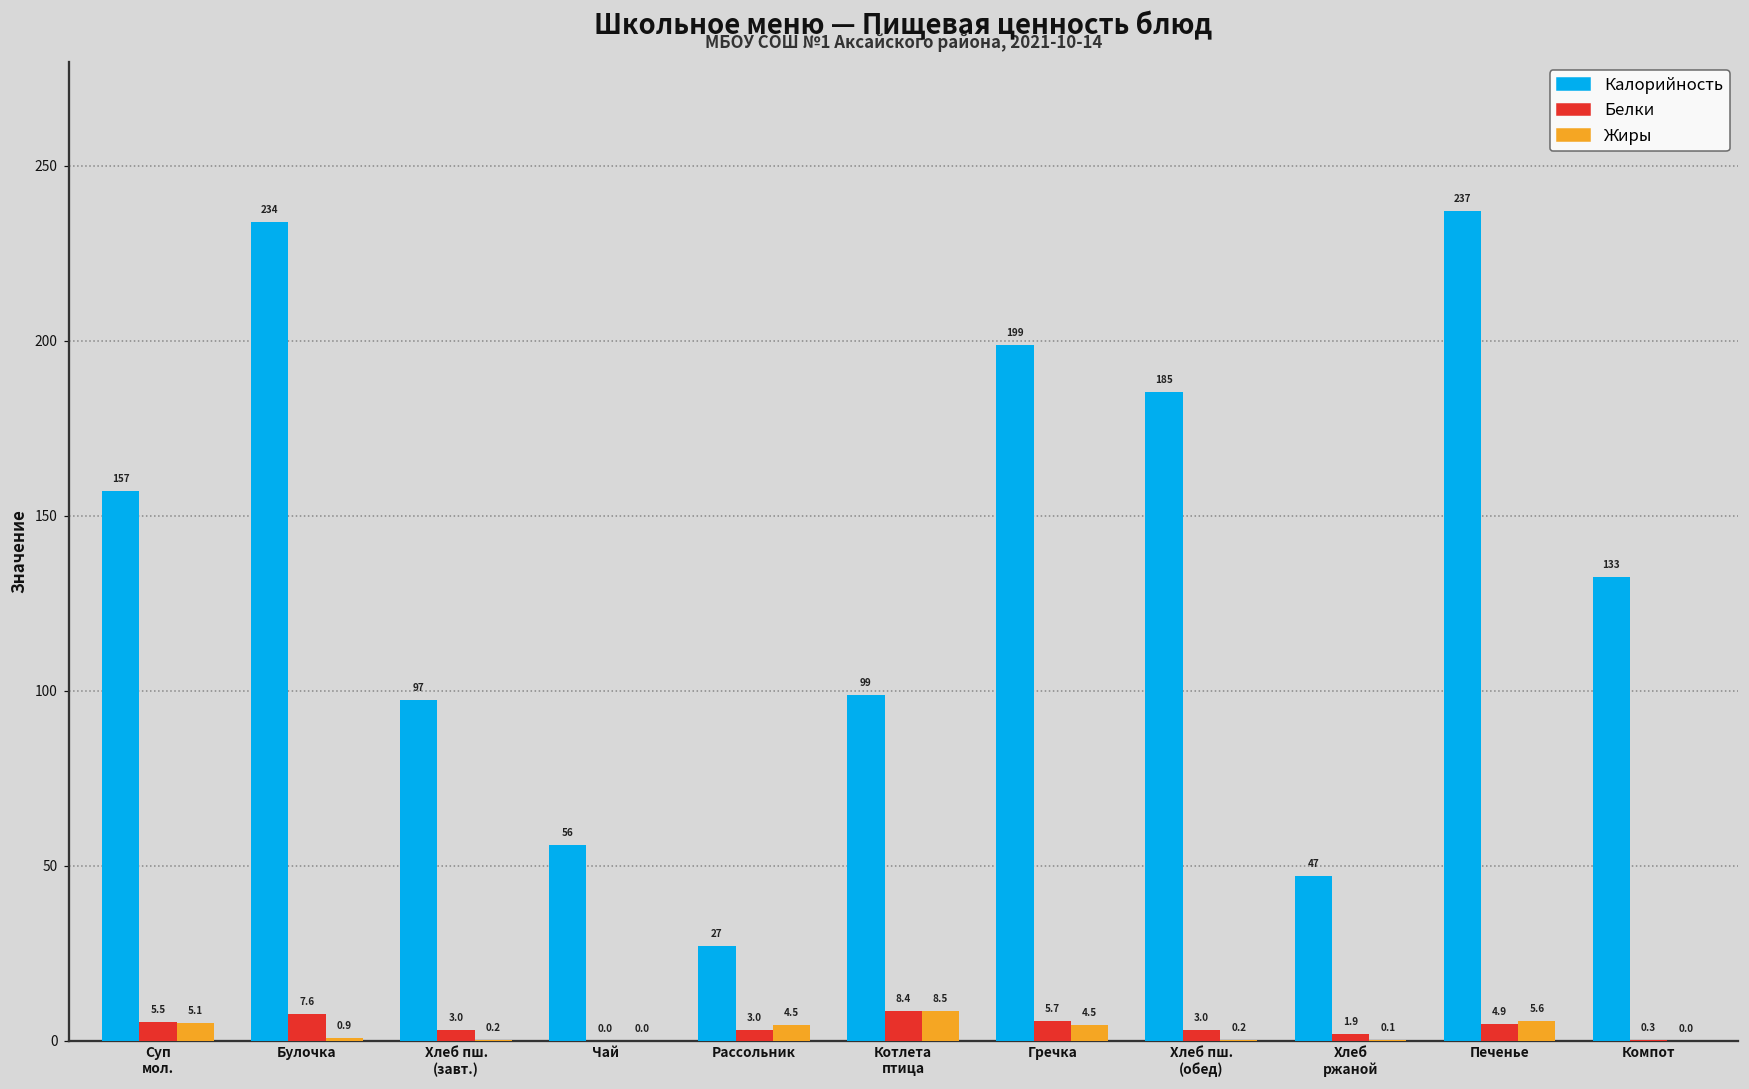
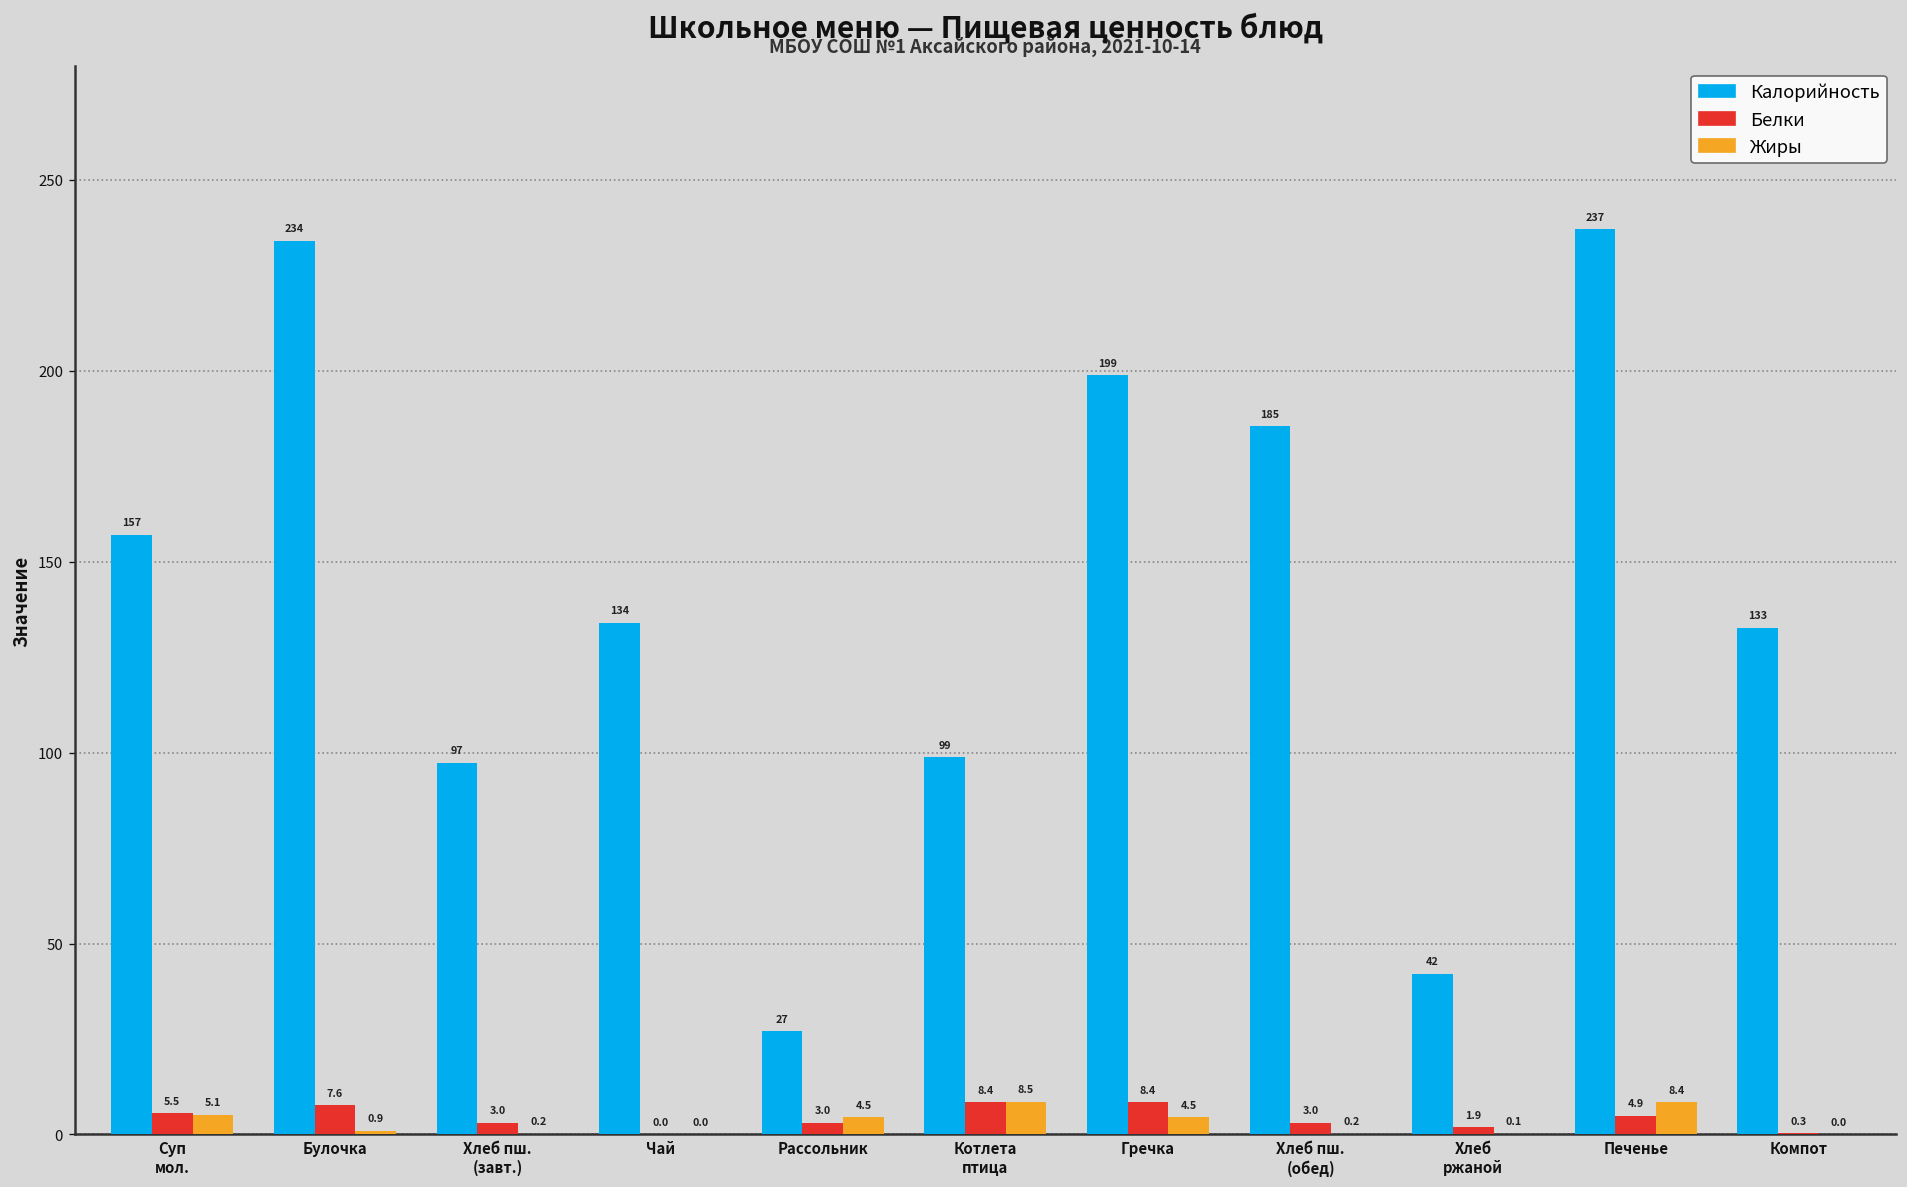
Калорийность, Чай: 56 -> 134
Белки, Гречка: 5.7 -> 8.4
Калорийность, Хлеб ржаной: 47 -> 42
Жиры, Печенье: 5.6 -> 8.4
